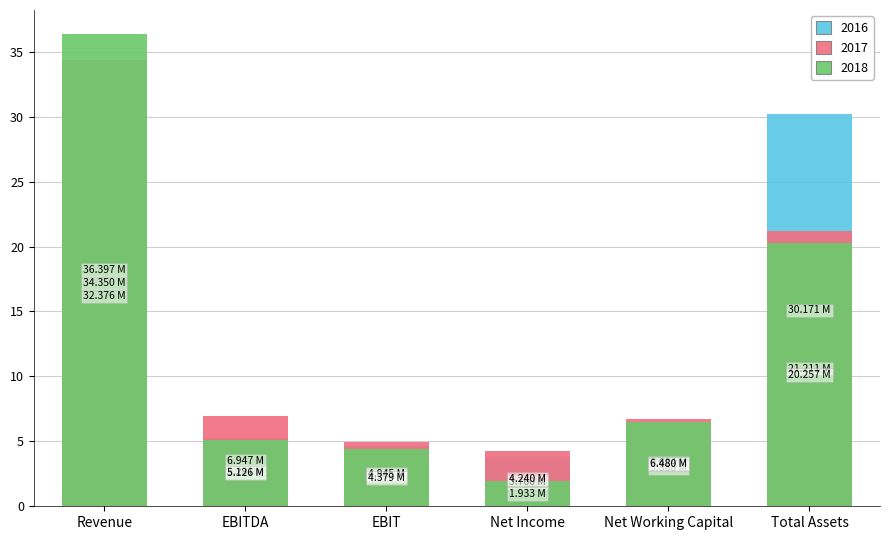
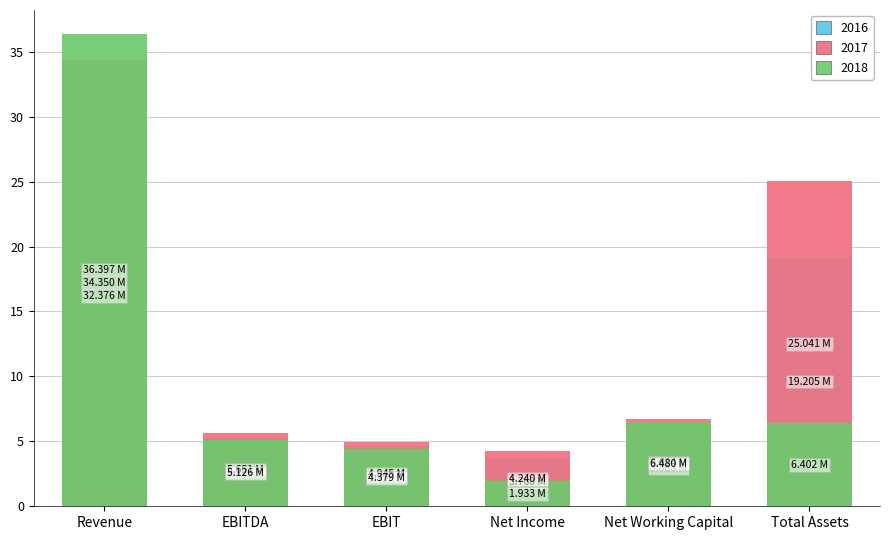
2017, EBITDA: 6.947 -> 5.651
2016, Total Assets: 30.171 -> 19.205
2017, Total Assets: 21.211 -> 25.041
2018, Total Assets: 20.257 -> 6.402
